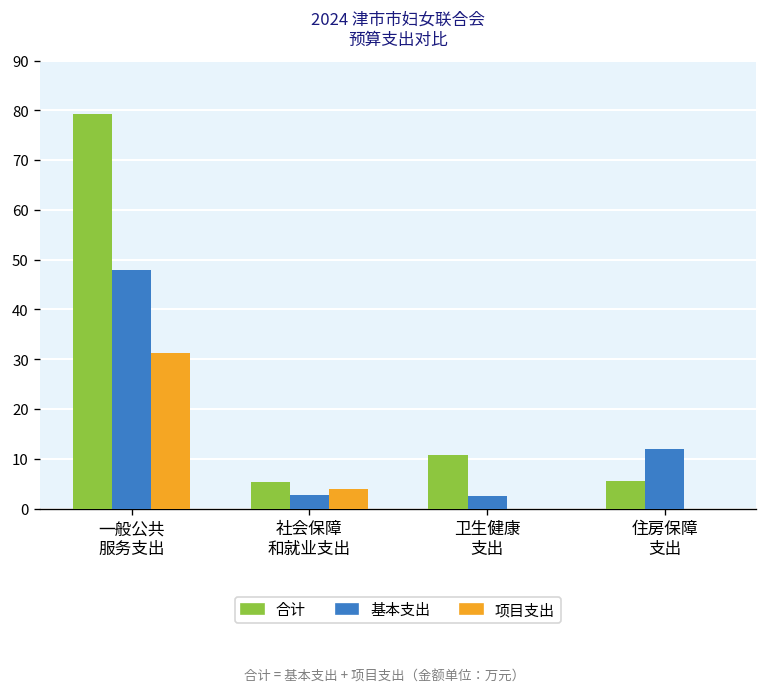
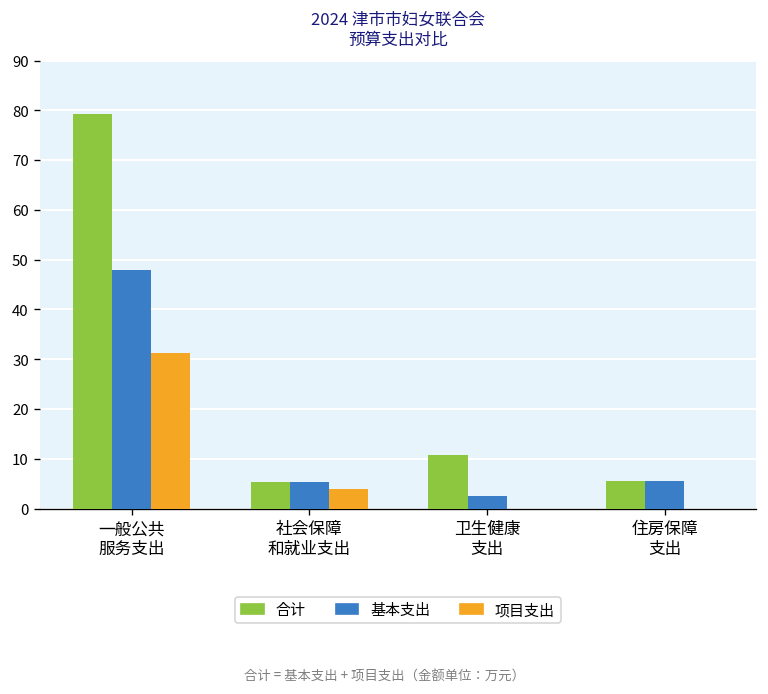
基本支出, 社会保障 和就业支出: 3 -> 5
基本支出, 住房保障 支出: 12 -> 6
